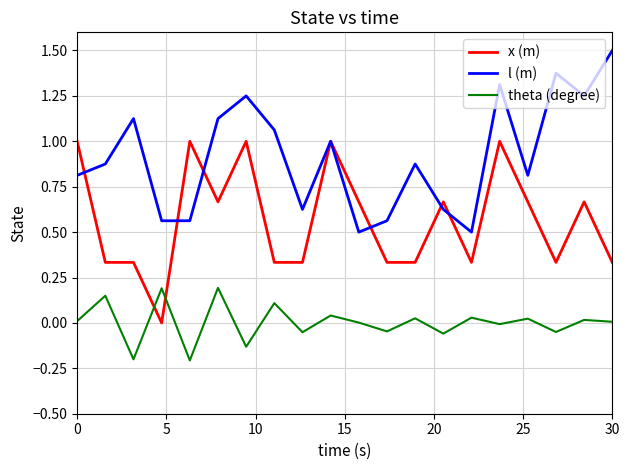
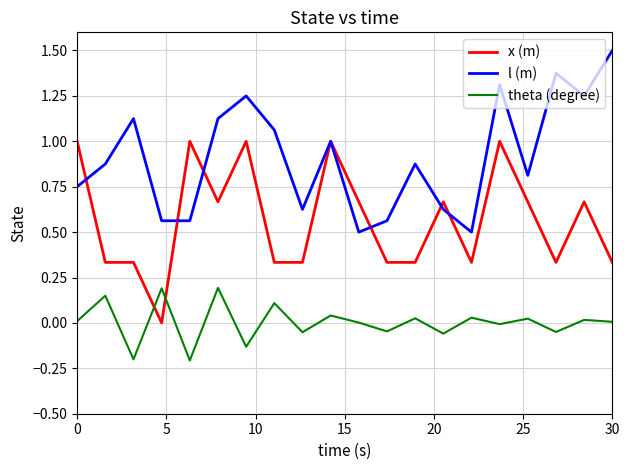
l (m), 0: 0.81 -> 0.75
